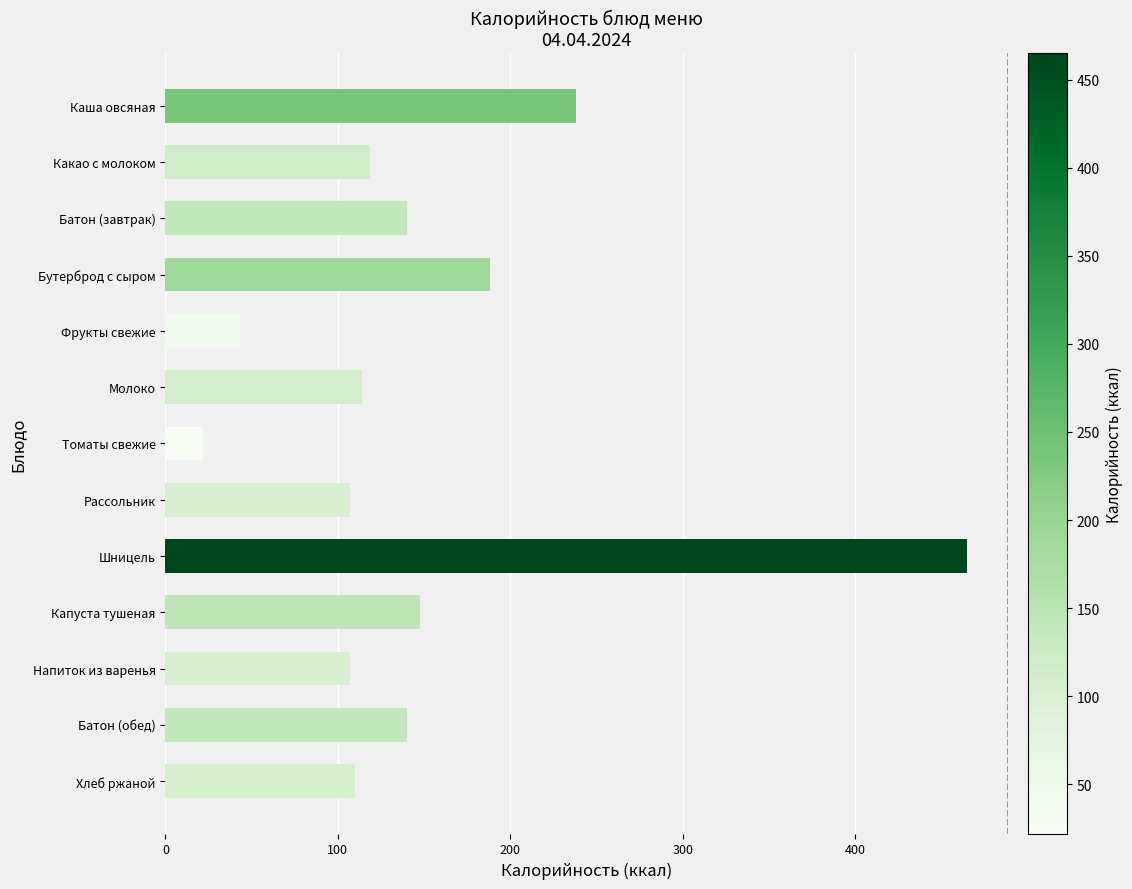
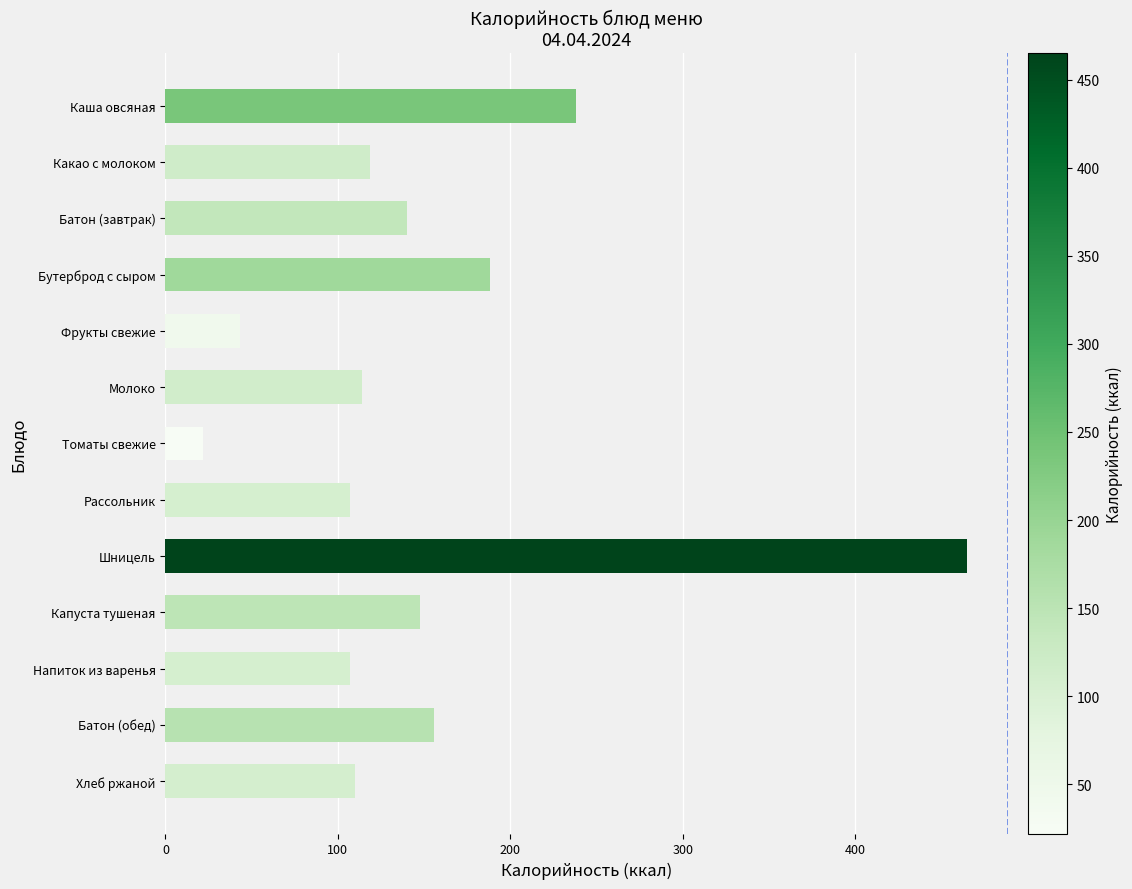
Батон (обед): 140 -> 156
